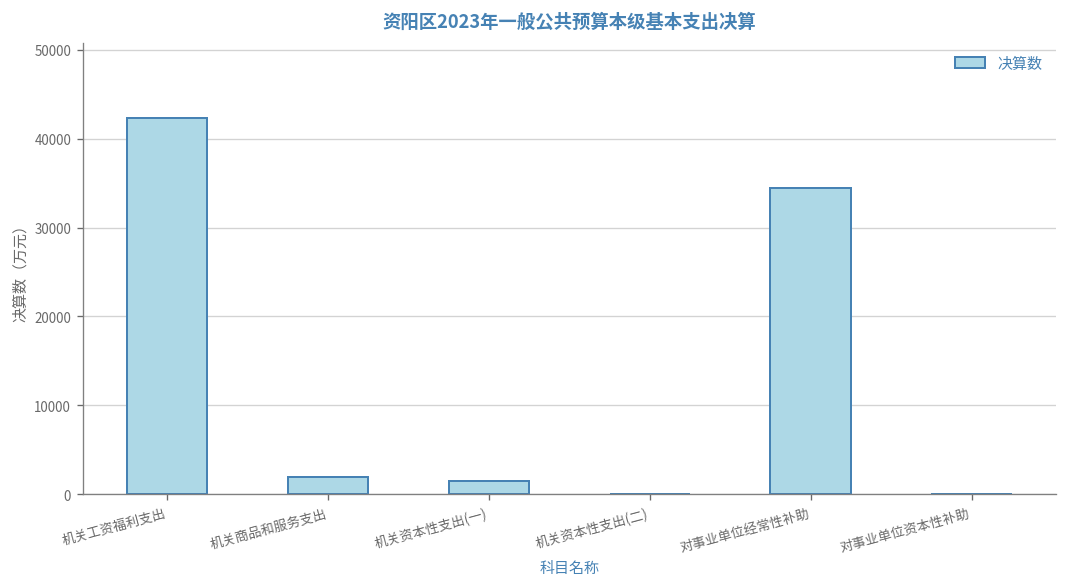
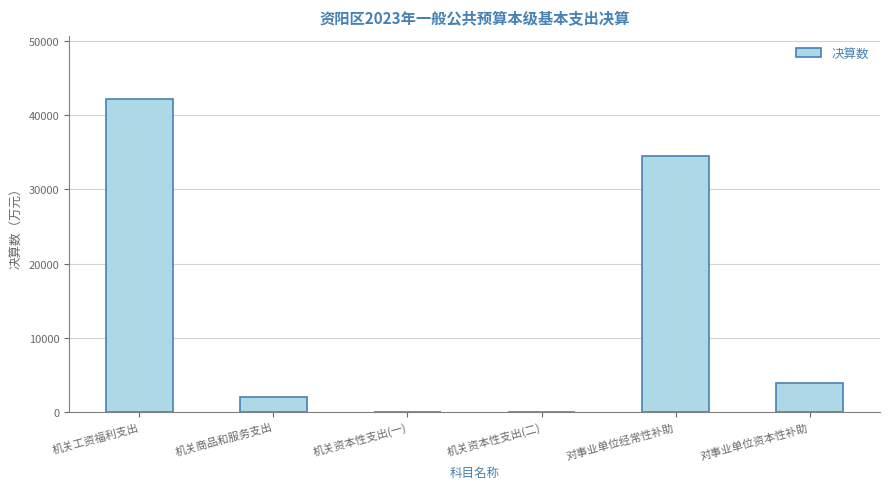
机关资本性支出(一): 2000 -> 0
对事业单位资本性补助: 0 -> 4000
